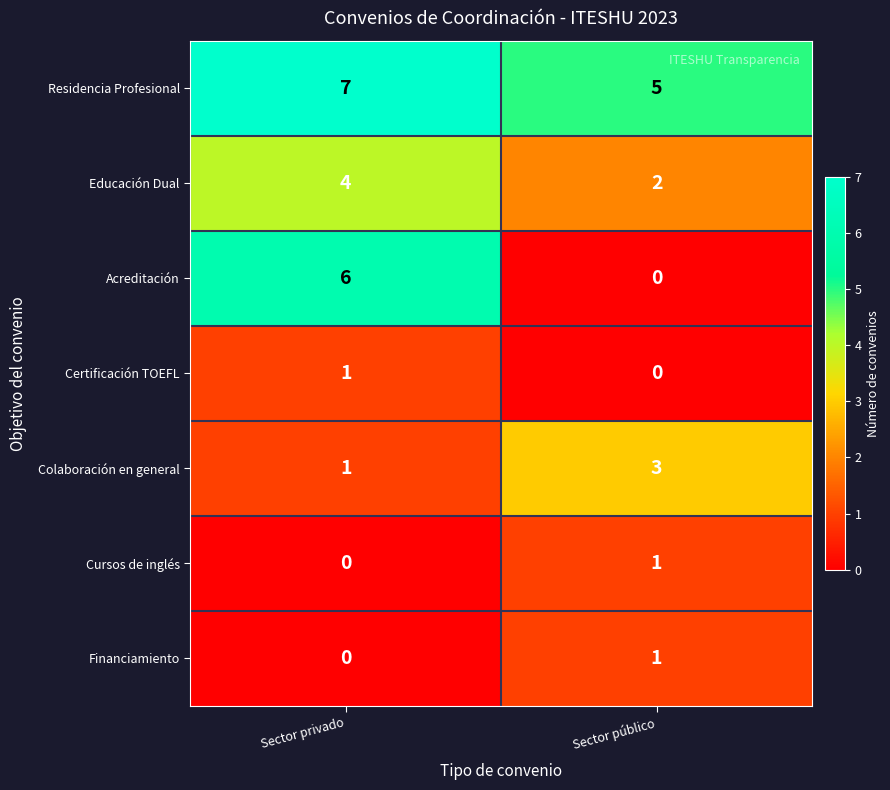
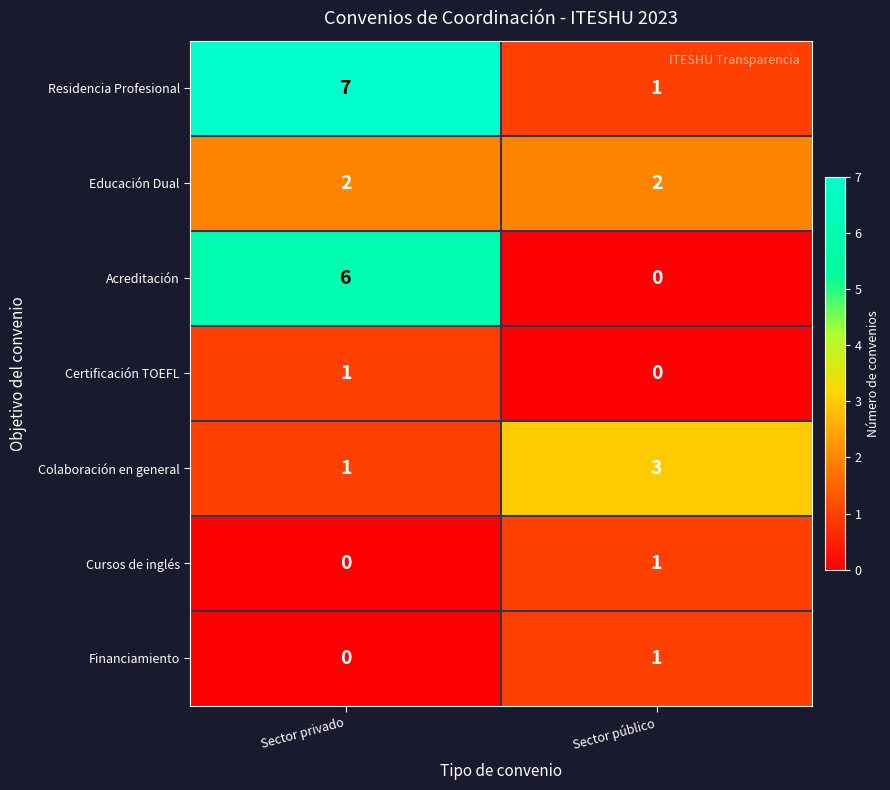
Residencia Profesional, Sector público: 5 -> 1
Educación Dual, Sector privado: 4 -> 2
